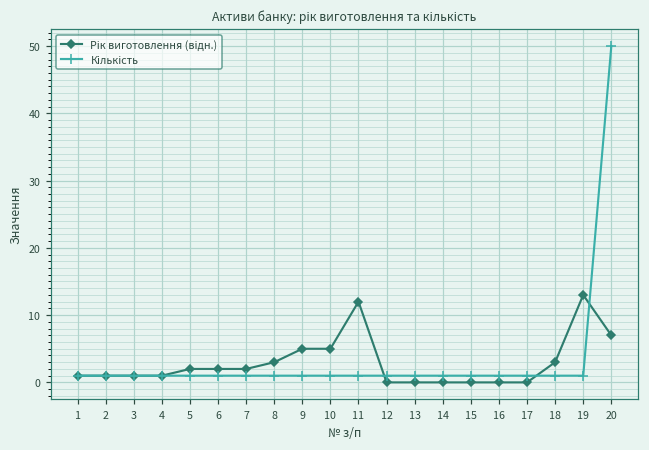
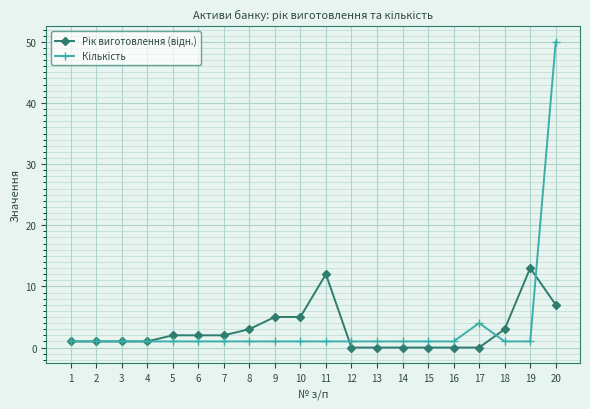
Кількість, 17: 1 -> 4
